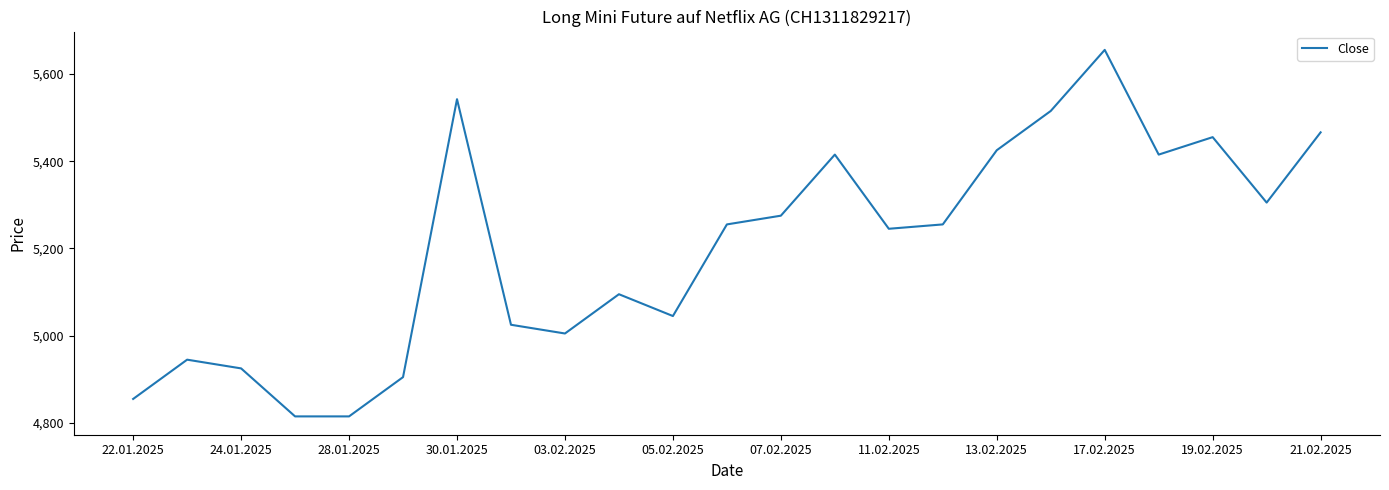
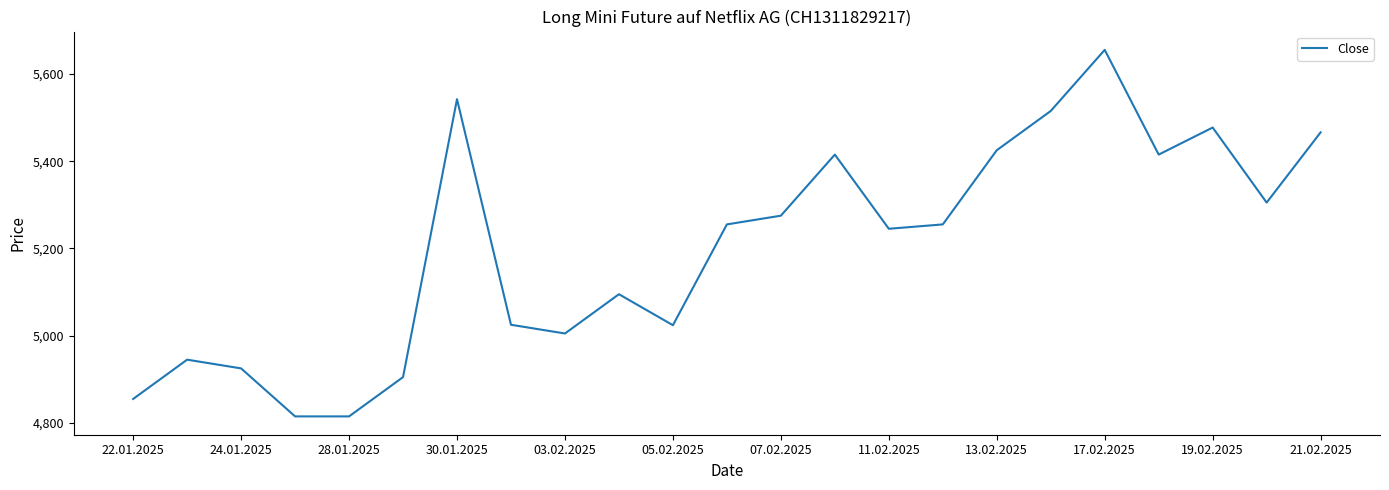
05.02.2025: 5,050 -> 5,020
19.02.2025: 5,460 -> 5,480
